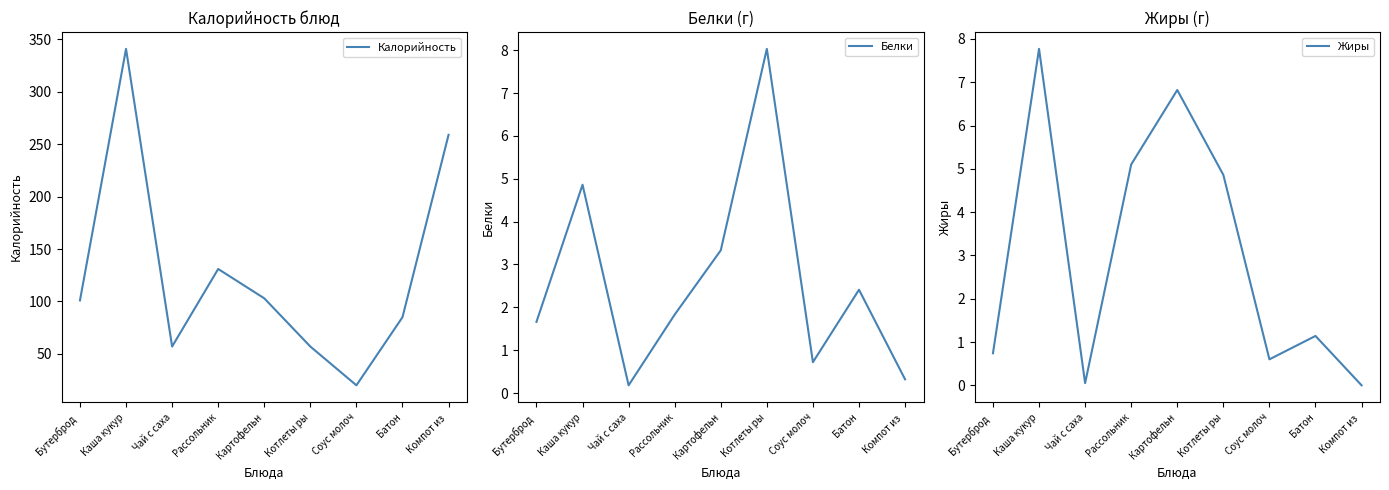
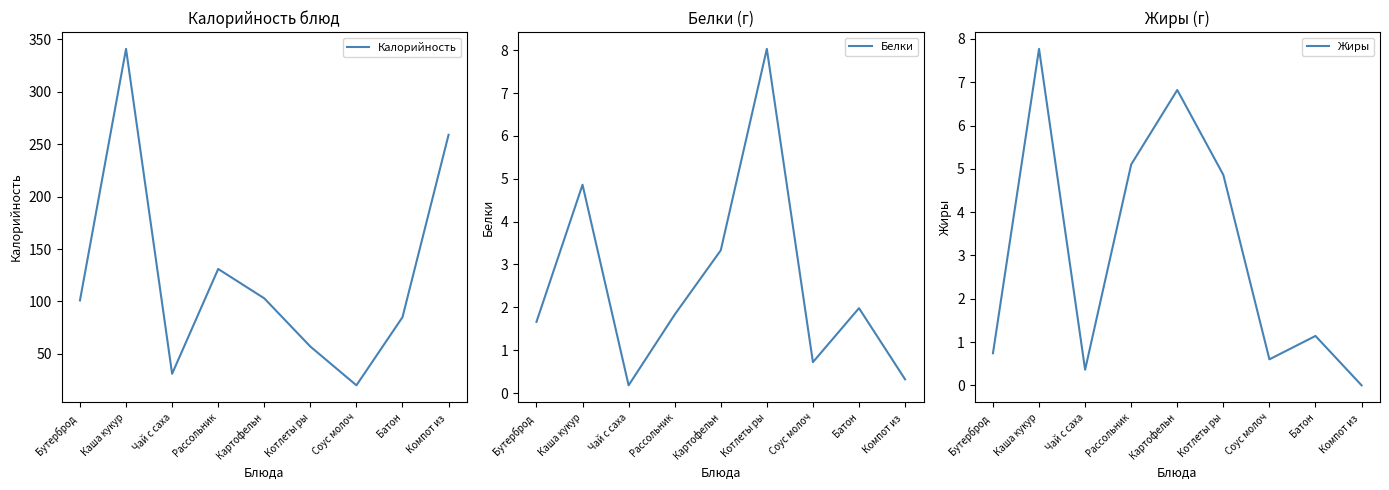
Калорийность блюд, Чай с саха: 57 -> 31
Белки (г), Батон: 2.4 -> 2.0
Жиры (г), Чай с саха: 0.1 -> 0.4
